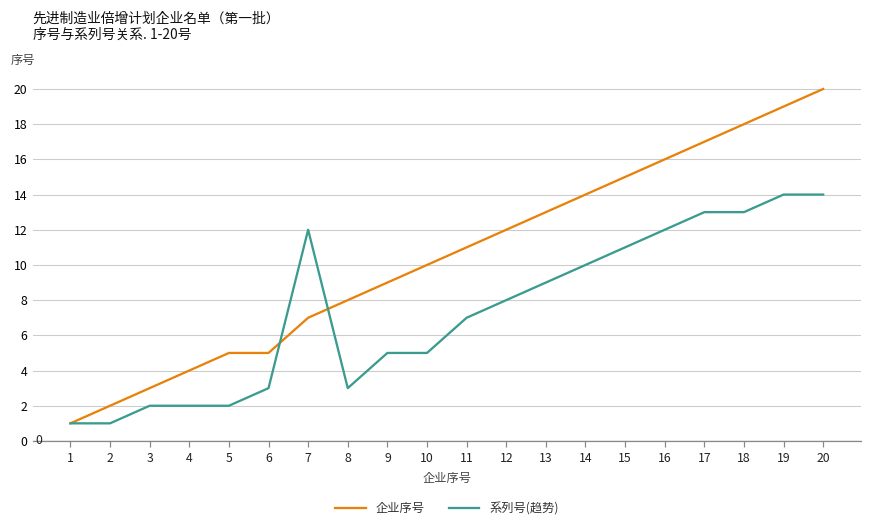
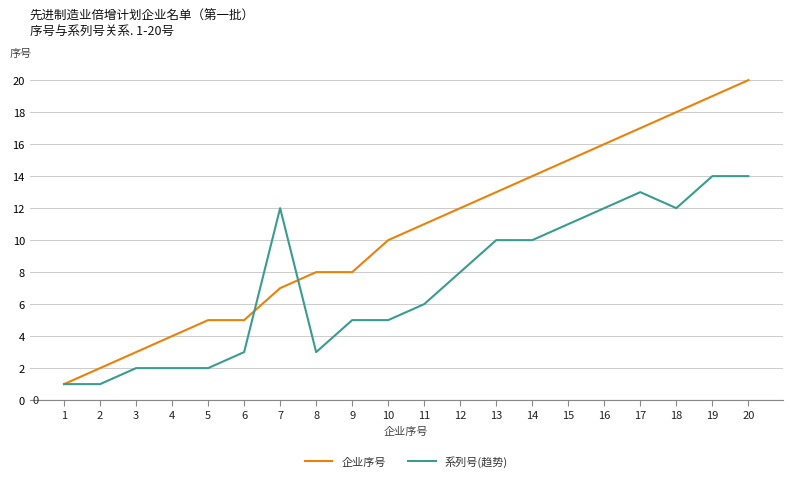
企业序号, 9: 9 -> 8
系列号(趋势), 11: 7 -> 6
系列号(趋势), 13: 9 -> 10
系列号(趋势), 18: 13 -> 12
